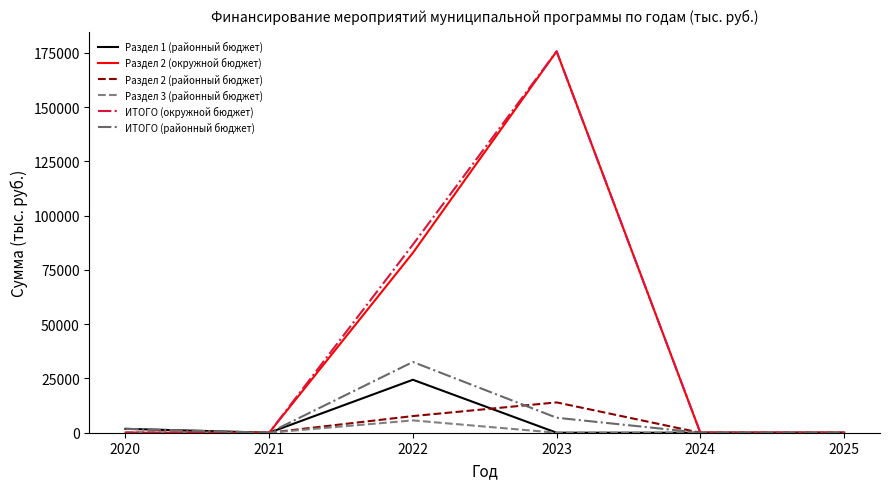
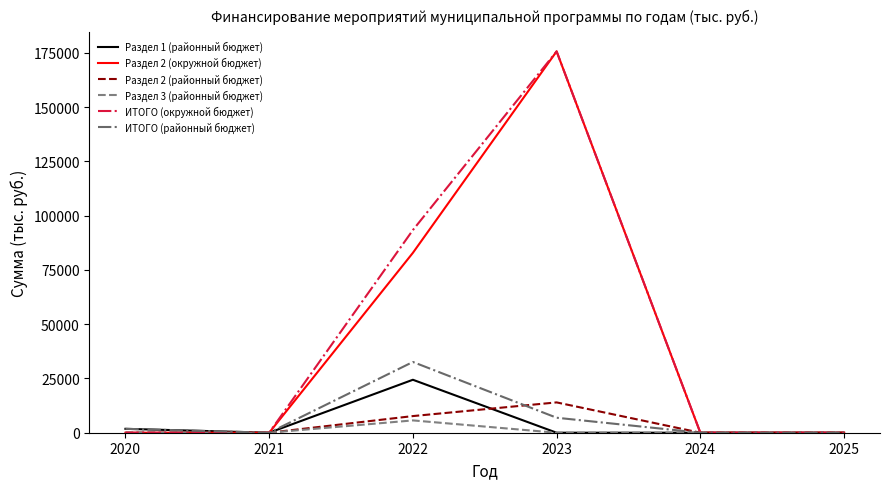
ИТОГО (окружной бюджет), 2022: 87000 -> 93000
